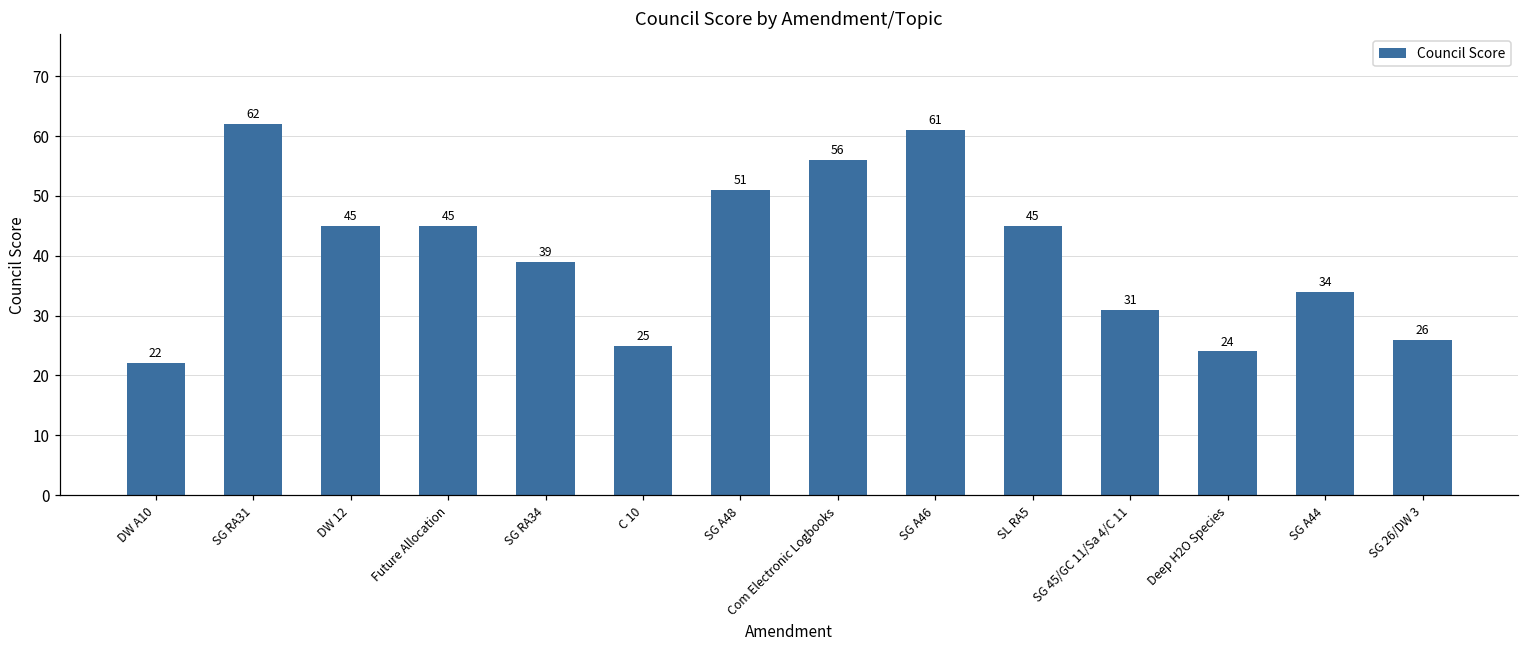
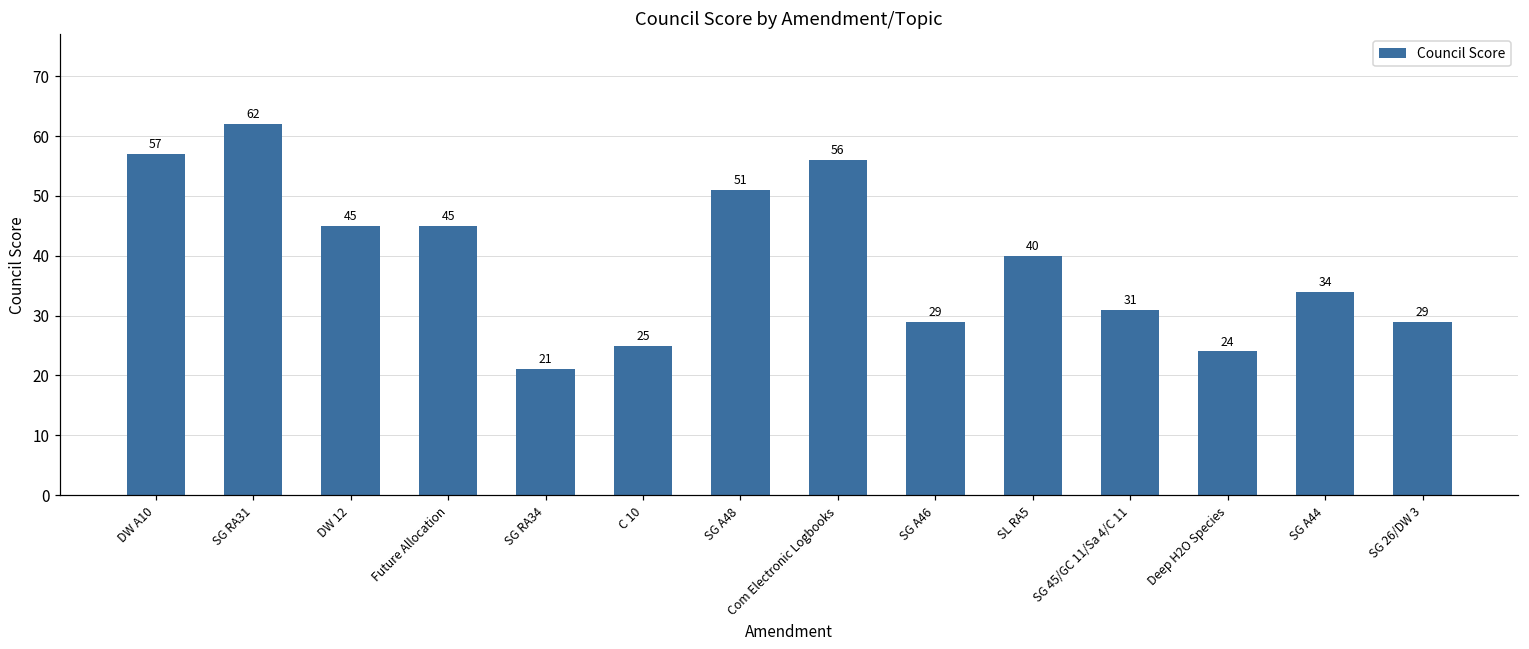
DW A10: 22 -> 57
SG RA34: 39 -> 21
SG A46: 61 -> 29
SL RA5: 45 -> 40
SG 26/DW 3: 26 -> 29
